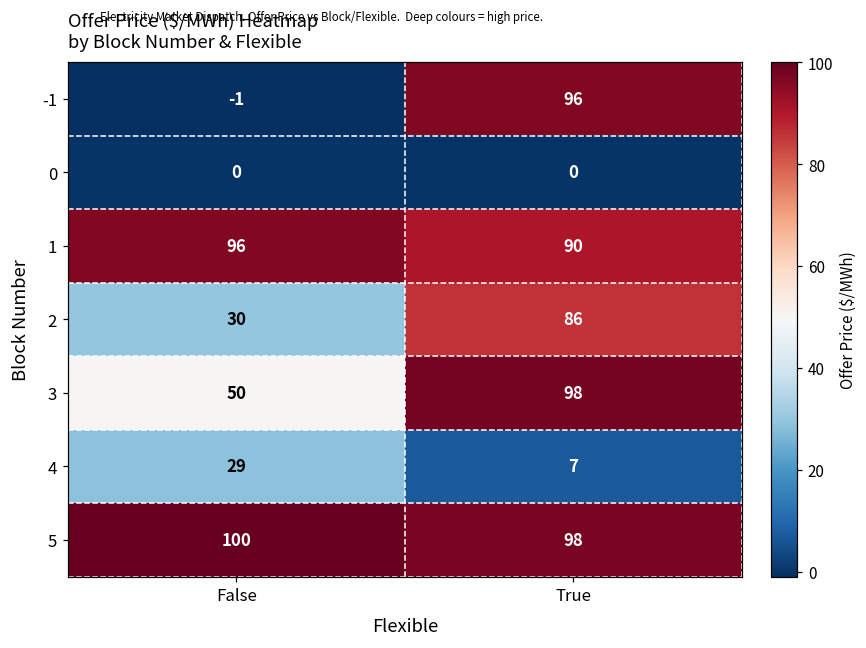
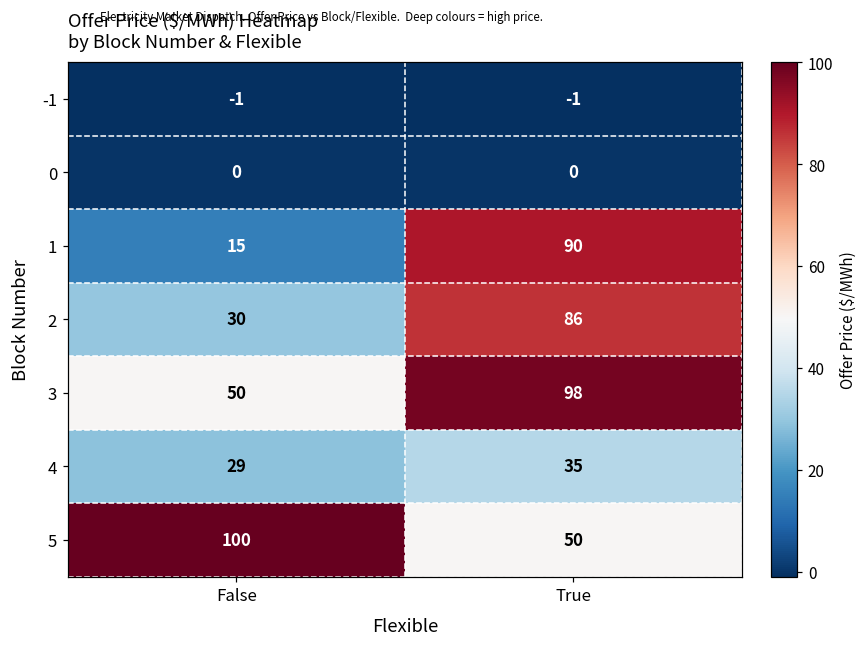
-1, True: 96 -> -1
1, False: 96 -> 15
4, True: 7 -> 35
5, True: 98 -> 50
